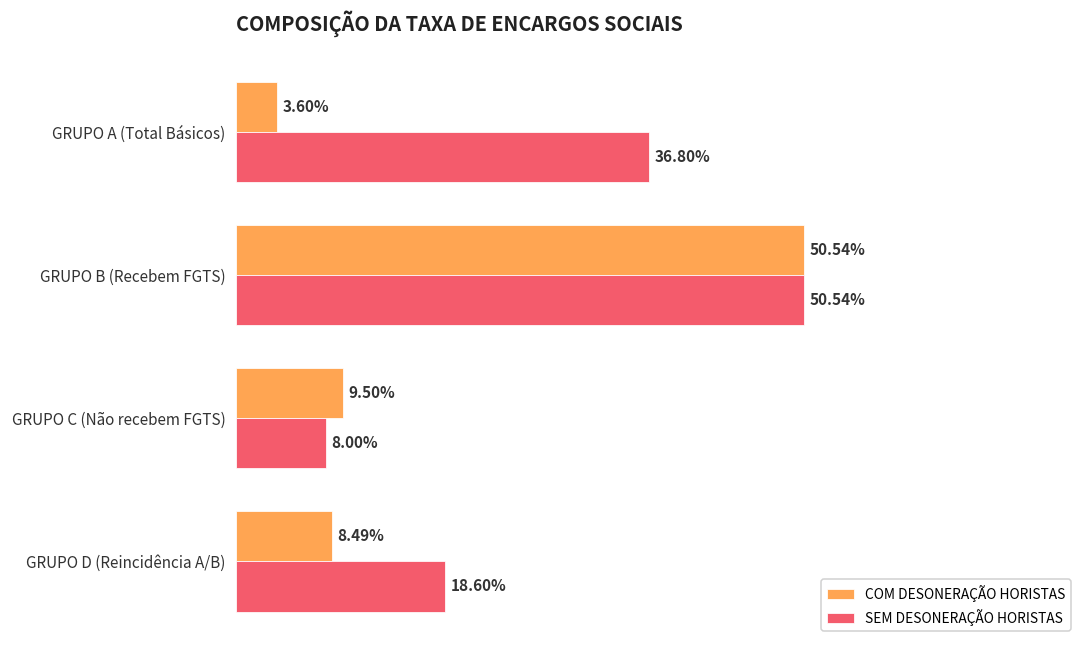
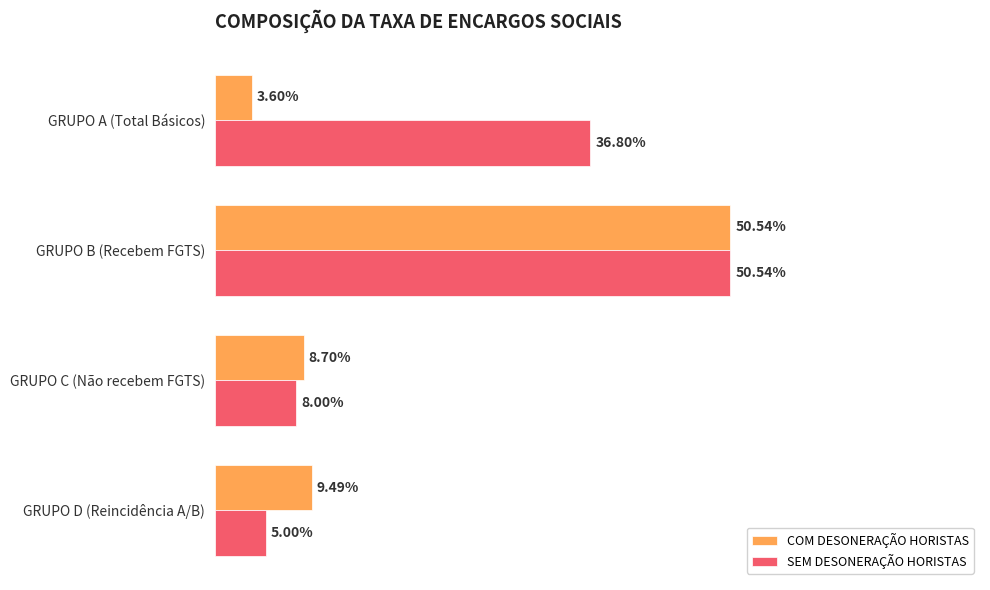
COM DESONERAÇÃO HORISTAS, GRUPO C (Não recebem FGTS): 9.50% -> 8.70%
COM DESONERAÇÃO HORISTAS, GRUPO D (Reincidência A/B): 8.49% -> 9.49%
SEM DESONERAÇÃO HORISTAS, GRUPO D (Reincidência A/B): 18.60% -> 5.00%
